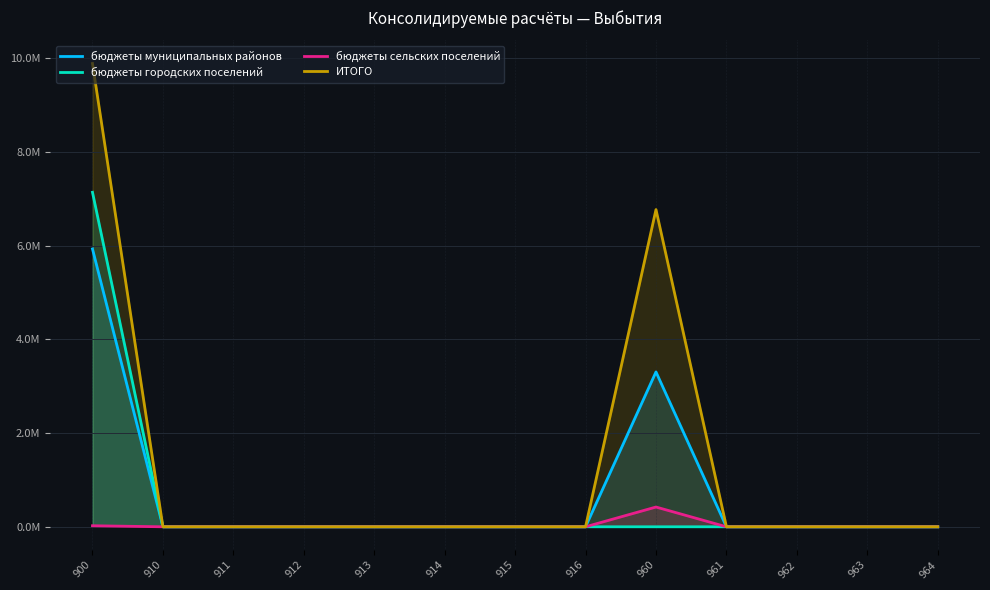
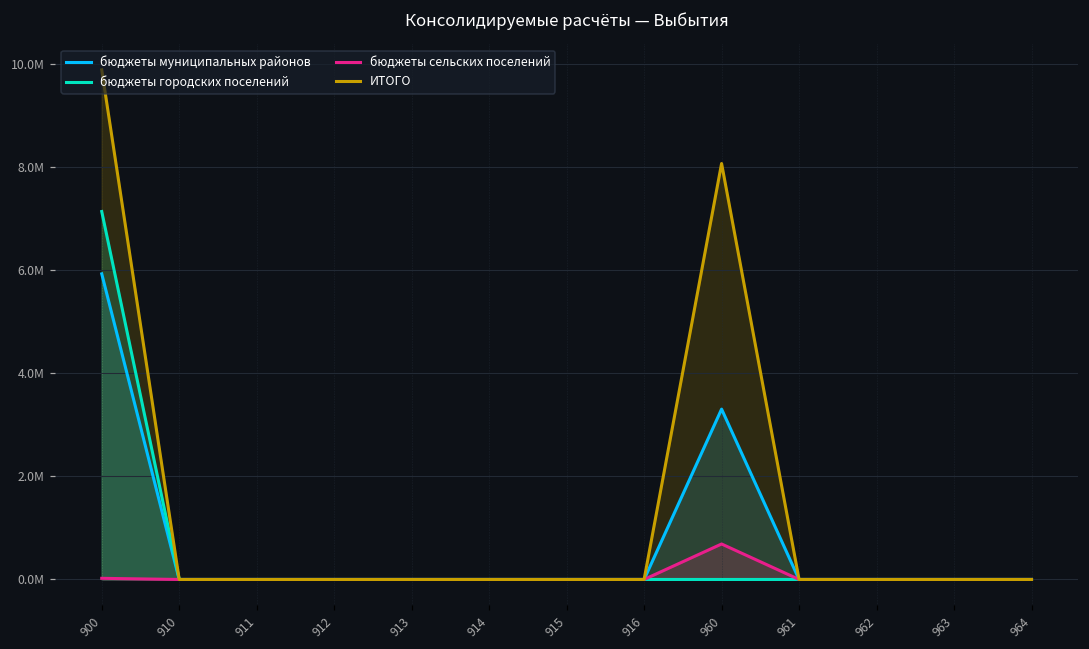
бюджеты сельских поселений, 960: 400000 -> 700000
ИТОГО, 960: 6800000 -> 8100000
